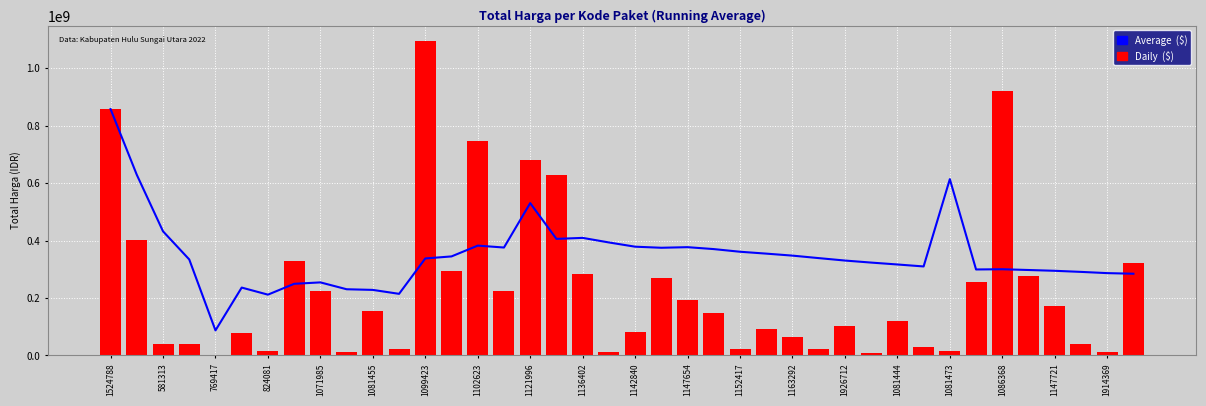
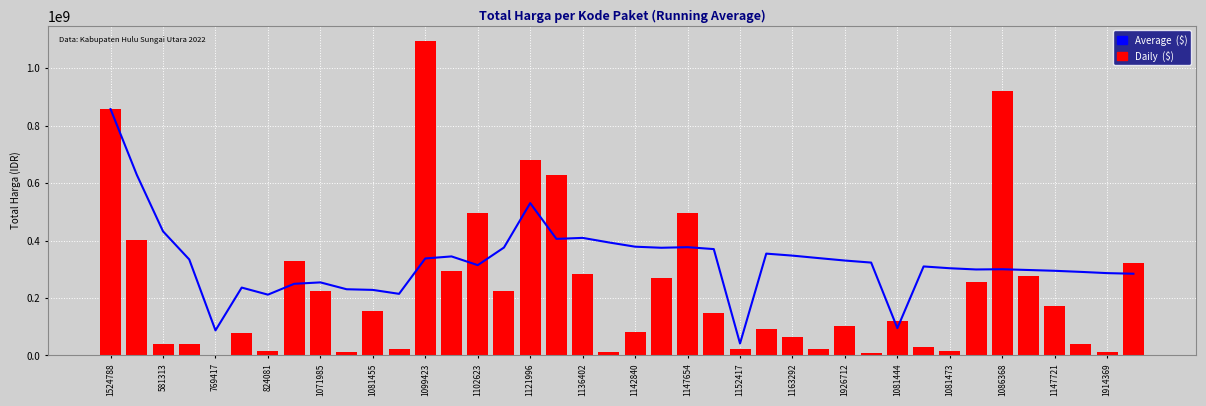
Average ($), 1102623: 380000000 -> 310000000
Daily ($), 1102623: 750000000 -> 500000000
Daily ($), 1147654: 190000000 -> 500000000
Average ($), 1152417: 360000000 -> 40000000
Average ($), 1081444: 320000000 -> 100000000
Average ($), 1081473: 610000000 -> 300000000
